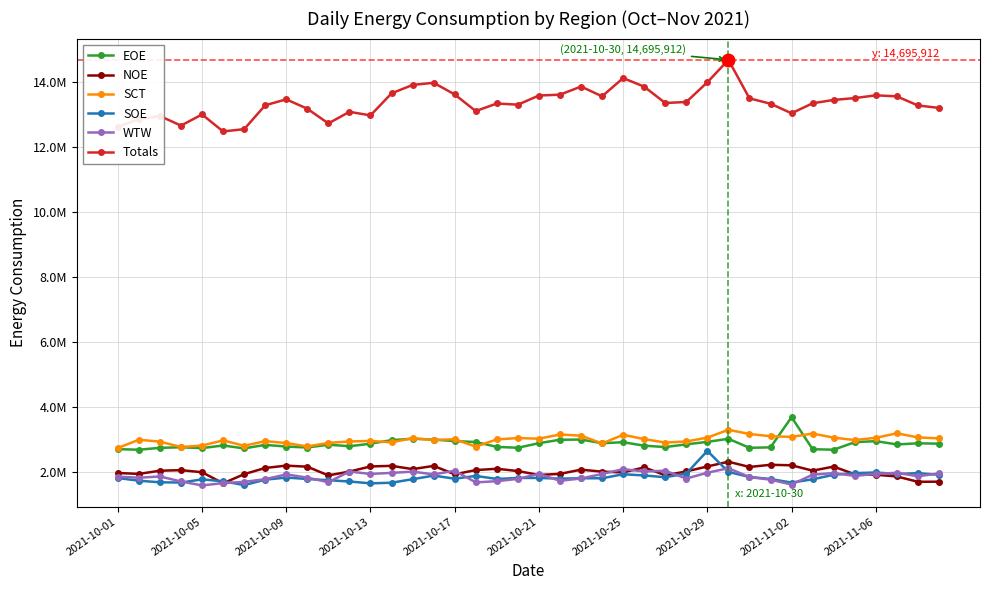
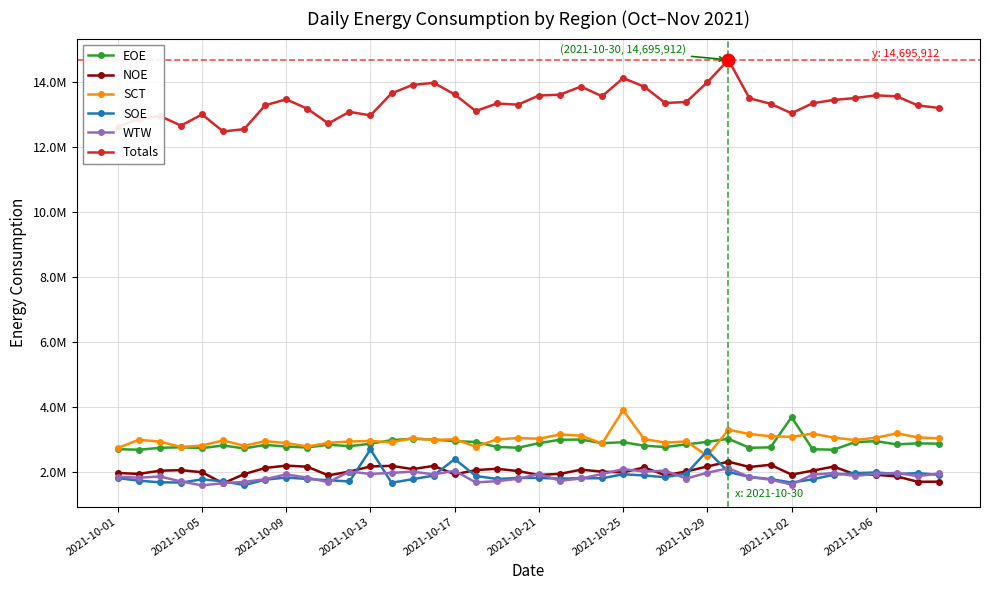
SOE, 2021-10-13: 1700000 -> 2700000
SOE, 2021-10-17: 1800000 -> 2400000
SCT, 2021-10-25: 3200000 -> 3900000
SCT, 2021-10-29: 3100000 -> 2500000
NOE, 2021-11-02: 2200000 -> 1900000
